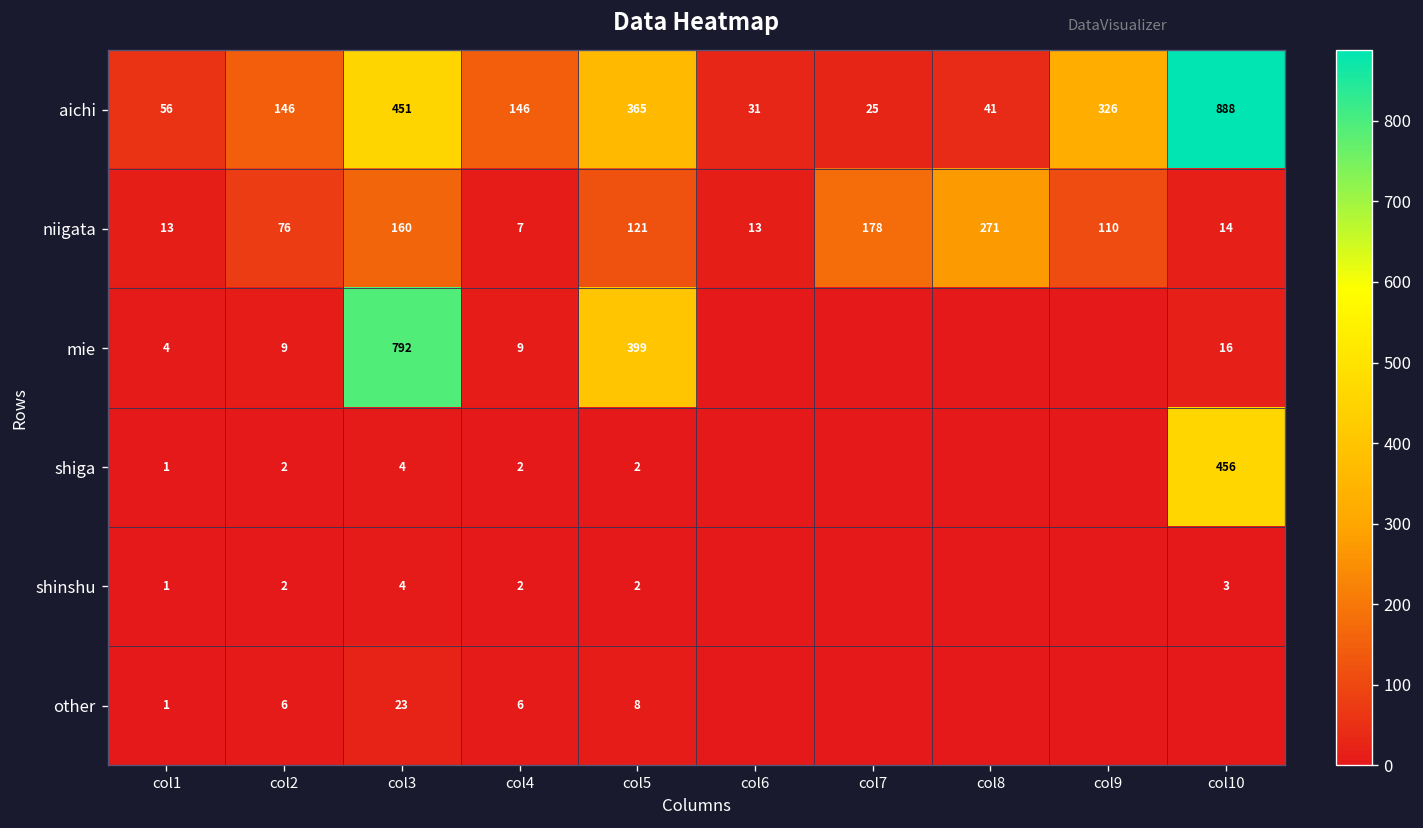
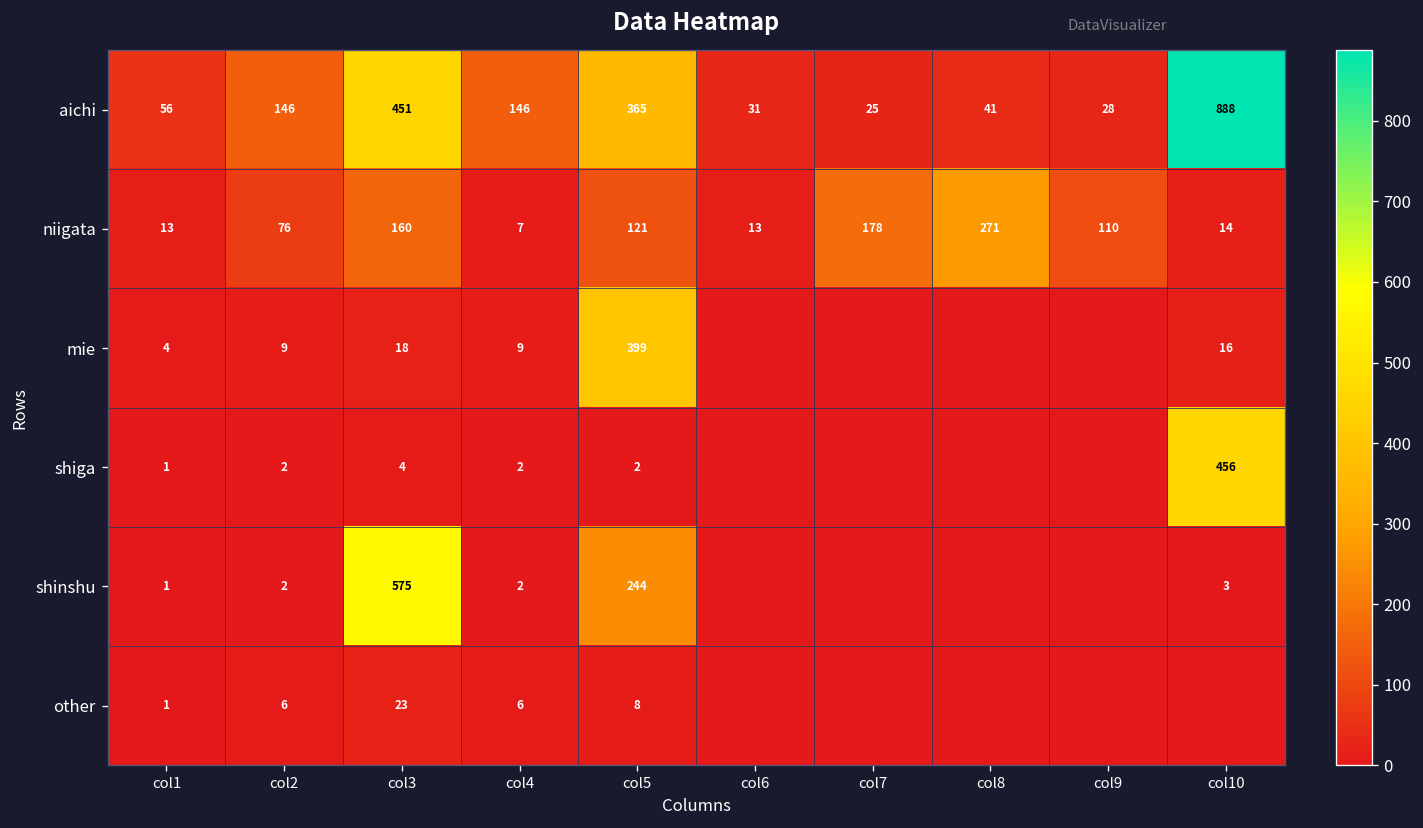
aichi, col9: 326 -> 28
mie, col3: 792 -> 18
shinshu, col3: 4 -> 575
shinshu, col5: 2 -> 244
